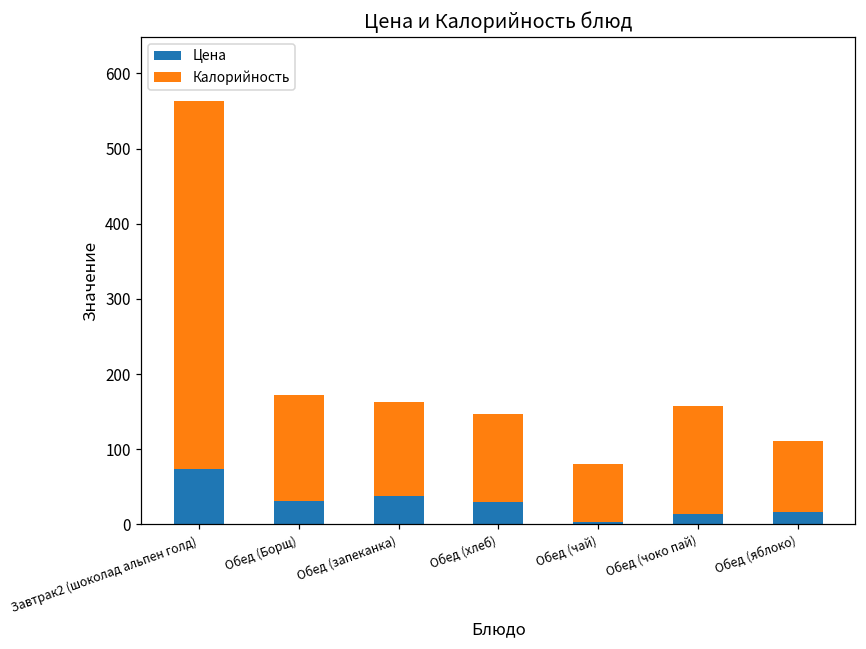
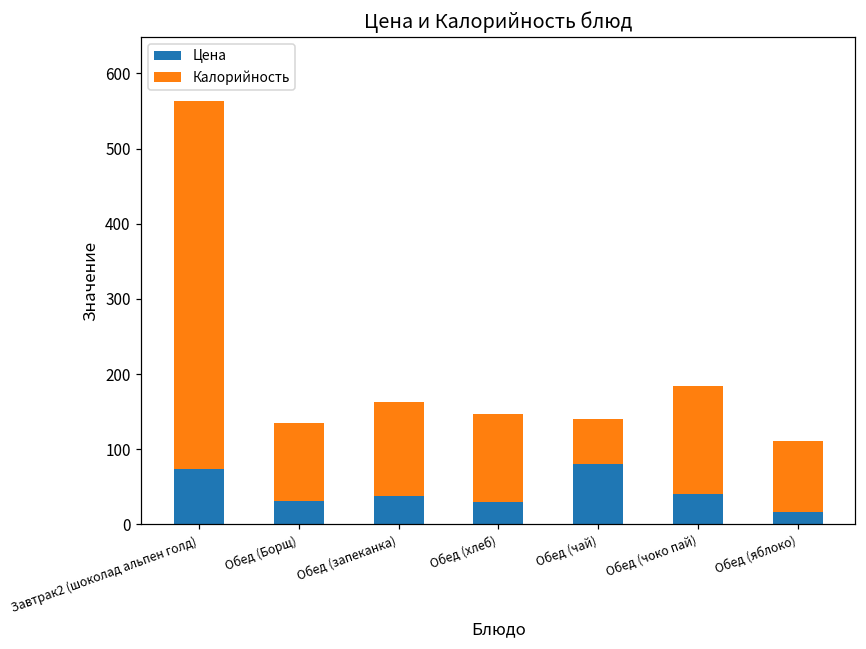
Калорийность, Обед (Борщ): 140 -> 100
Цена, Обед (чай): 0 -> 80
Калорийность, Обед (чай): 80 -> 60
Цена, Обед (чоко пай): 10 -> 40
